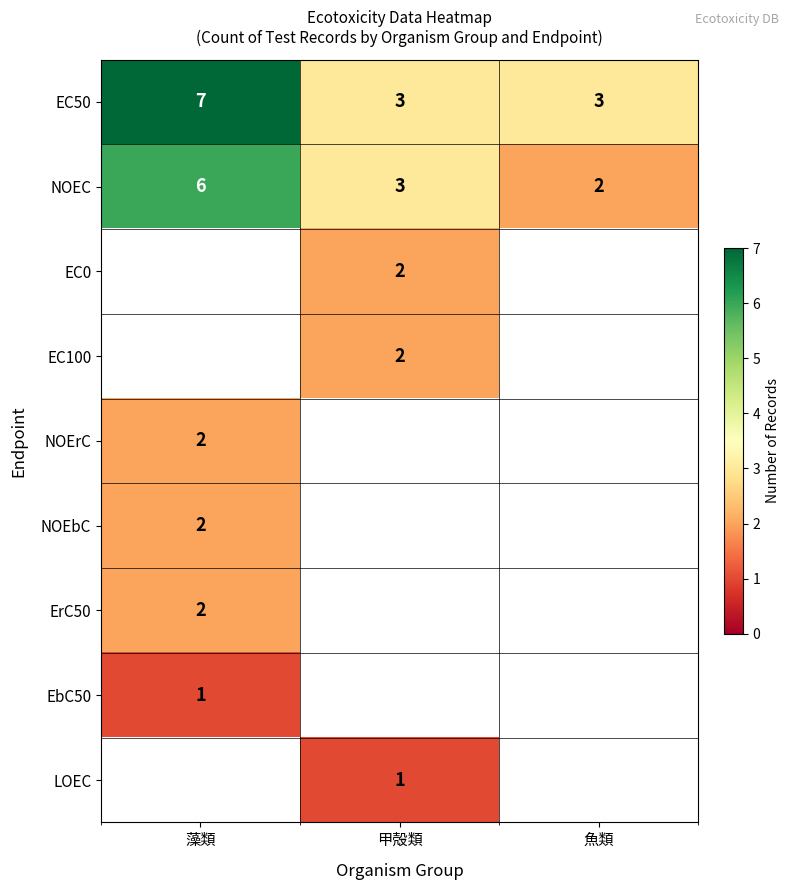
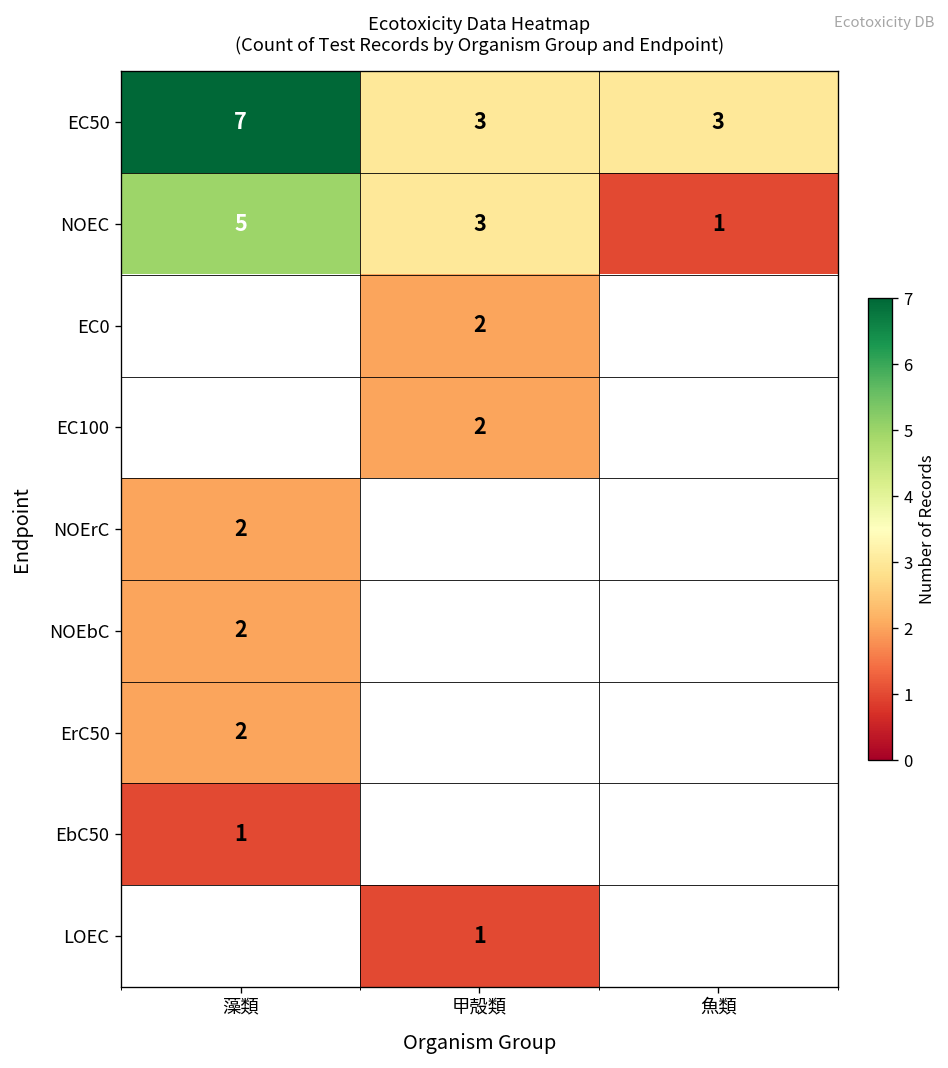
NOEC, 藻類: 6 -> 5
NOEC, 魚類: 2 -> 1
